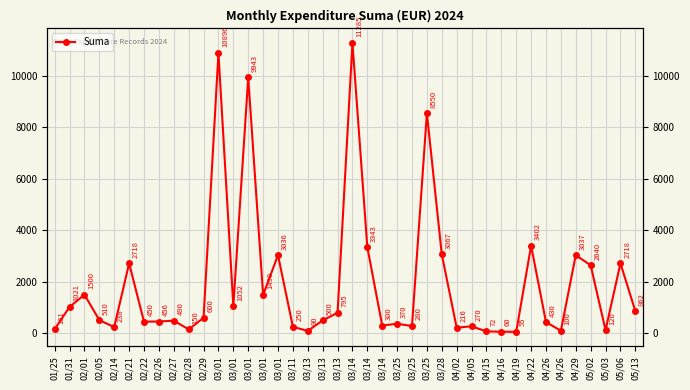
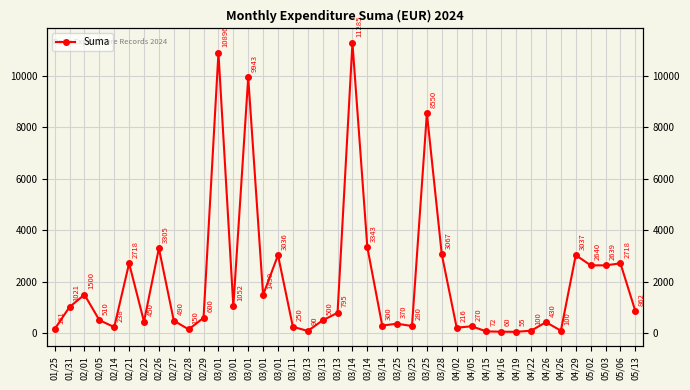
02/26: 456 -> 3305
04/22: 3402 -> 100
05/03: 120 -> 2639
